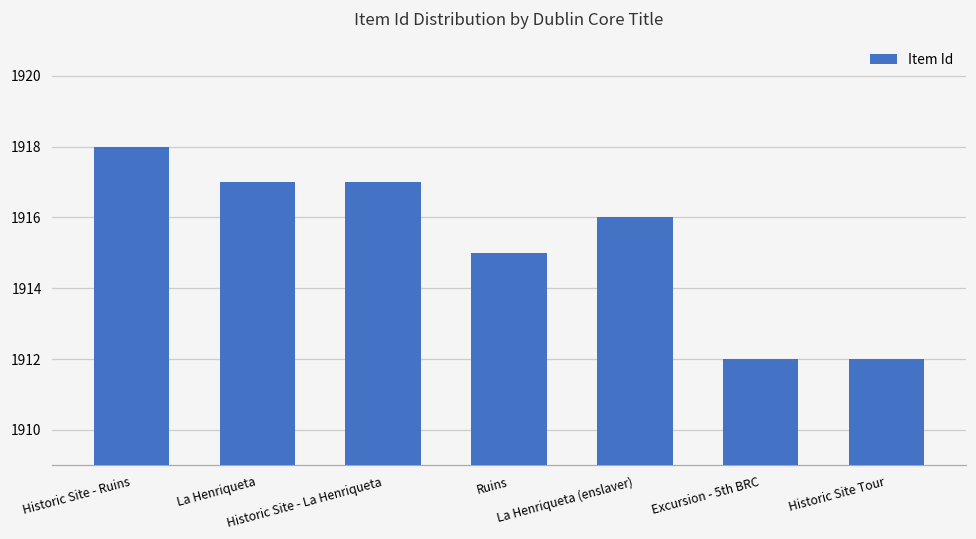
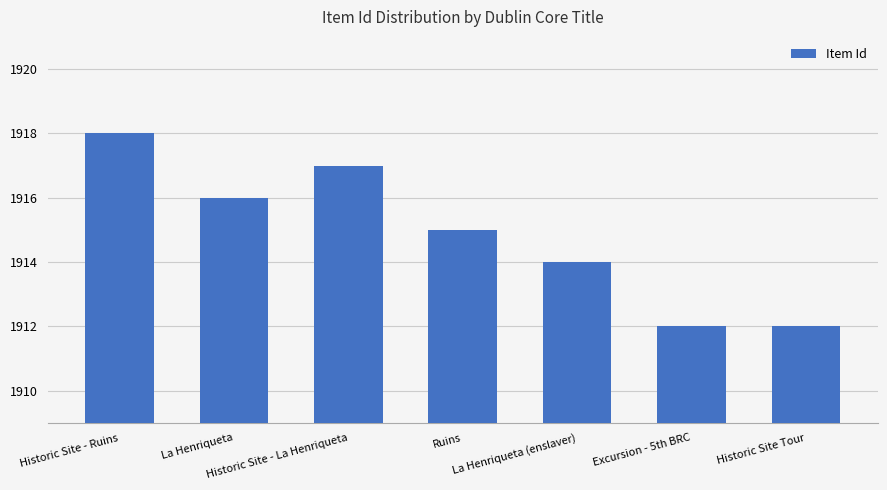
La Henriqueta: 1917 -> 1916
La Henriqueta (enslaver): 1916 -> 1914
